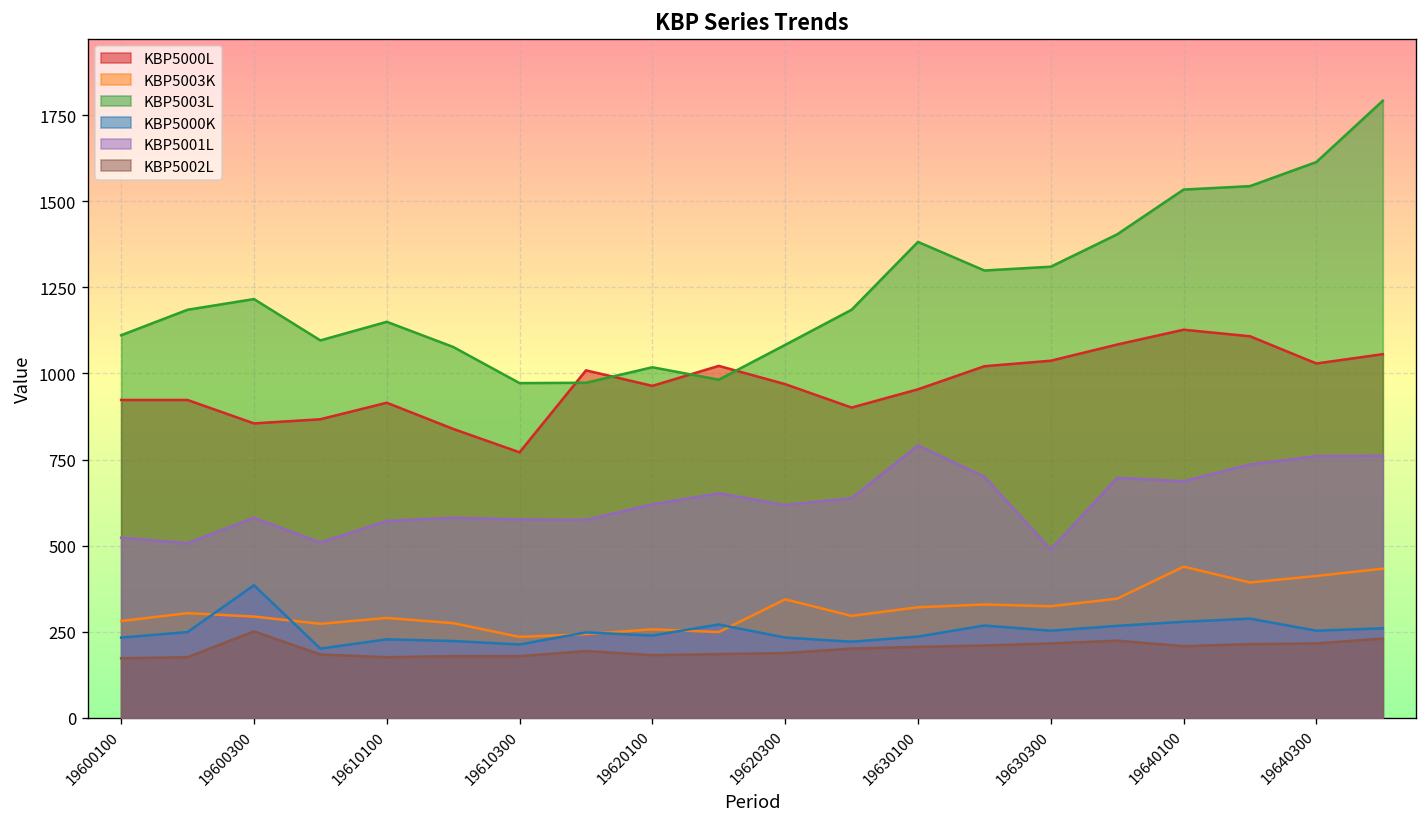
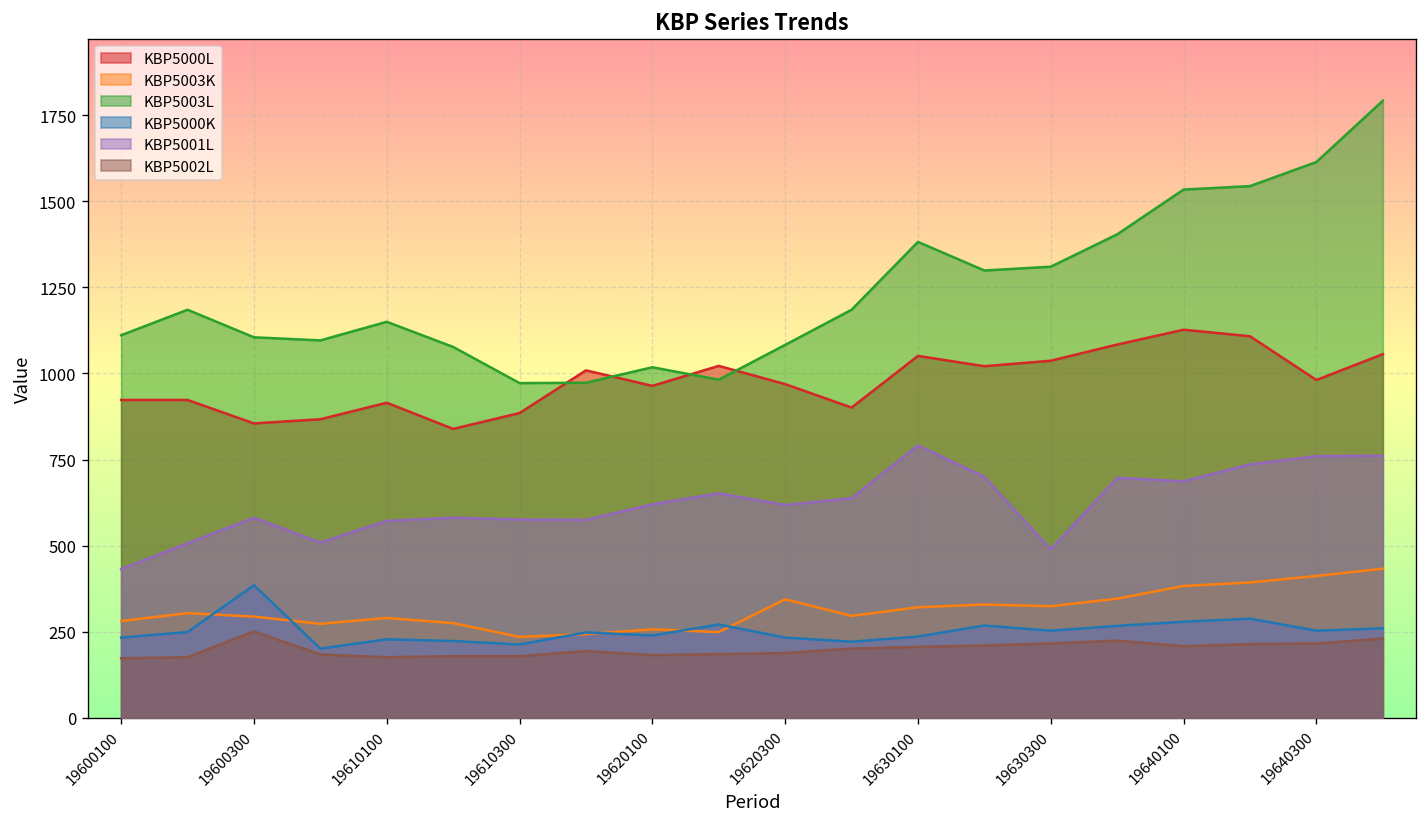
KBP5001L, 19600100: 520 -> 430
KBP5003L, 19600300: 1220 -> 1110
KBP5000L, 19610300: 770 -> 890
KBP5000L, 19630100: 950 -> 1050
KBP5003K, 19640100: 440 -> 380
KBP5000L, 19640300: 1030 -> 980
